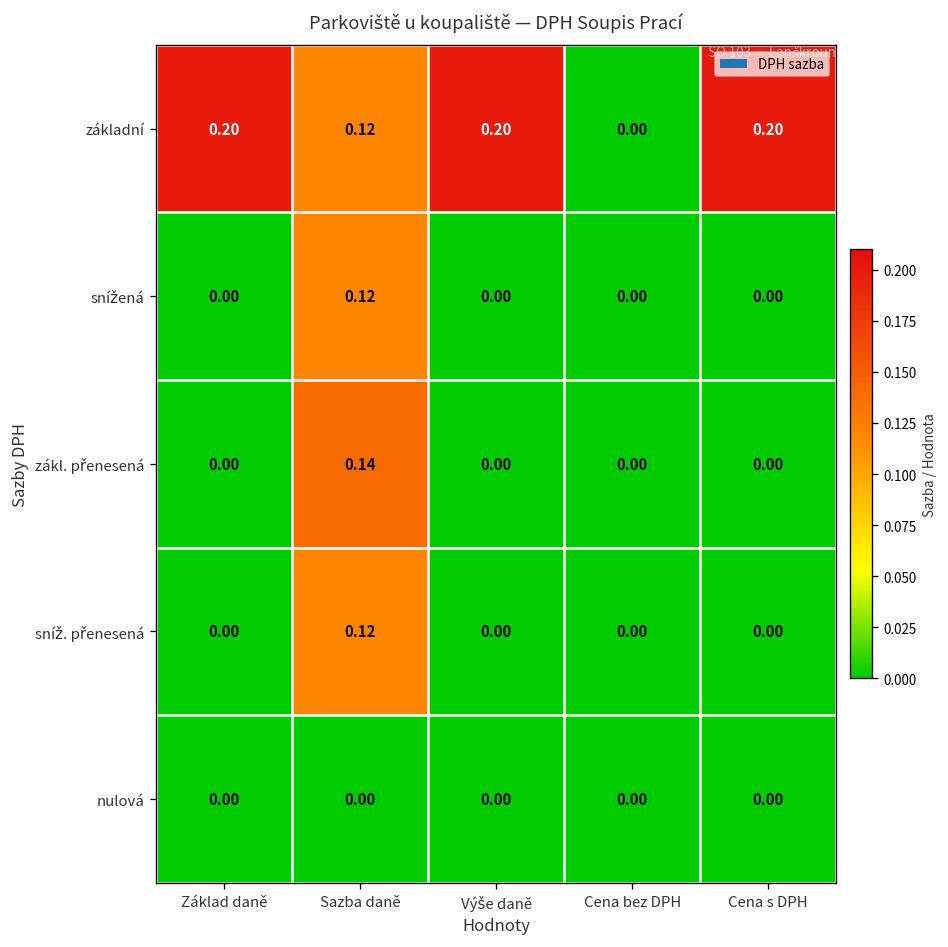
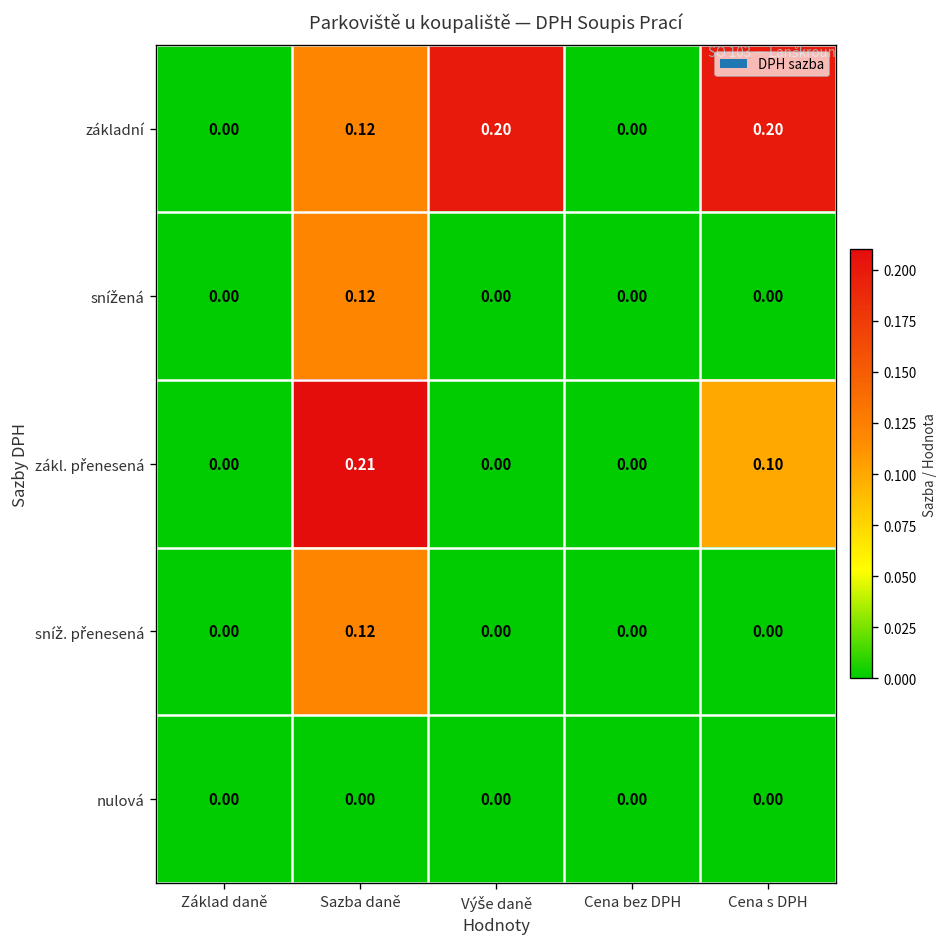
základní, Základ daně: 0.20 -> 0.00
zákl. přenesená, Sazba daně: 0.14 -> 0.21
zákl. přenesená, Cena s DPH: 0.00 -> 0.10
